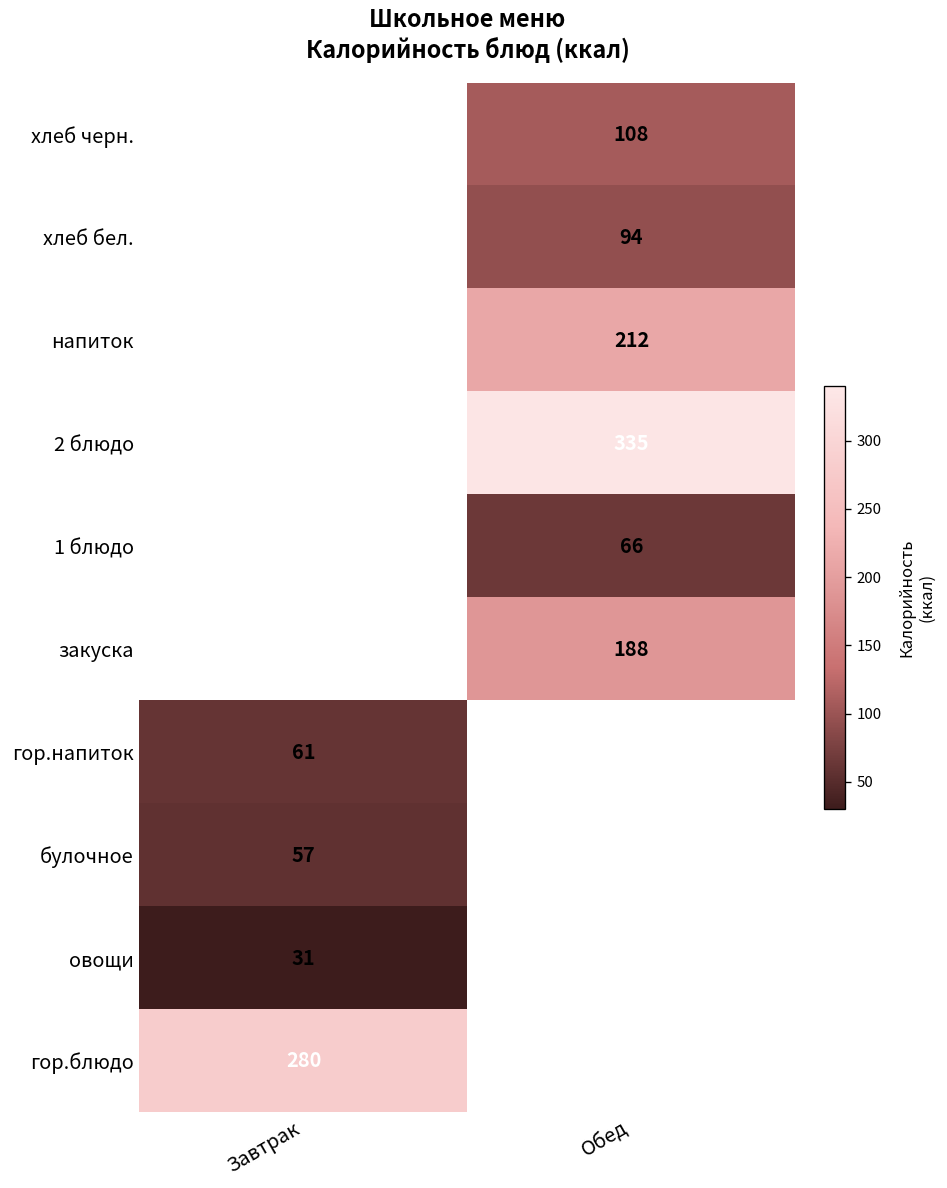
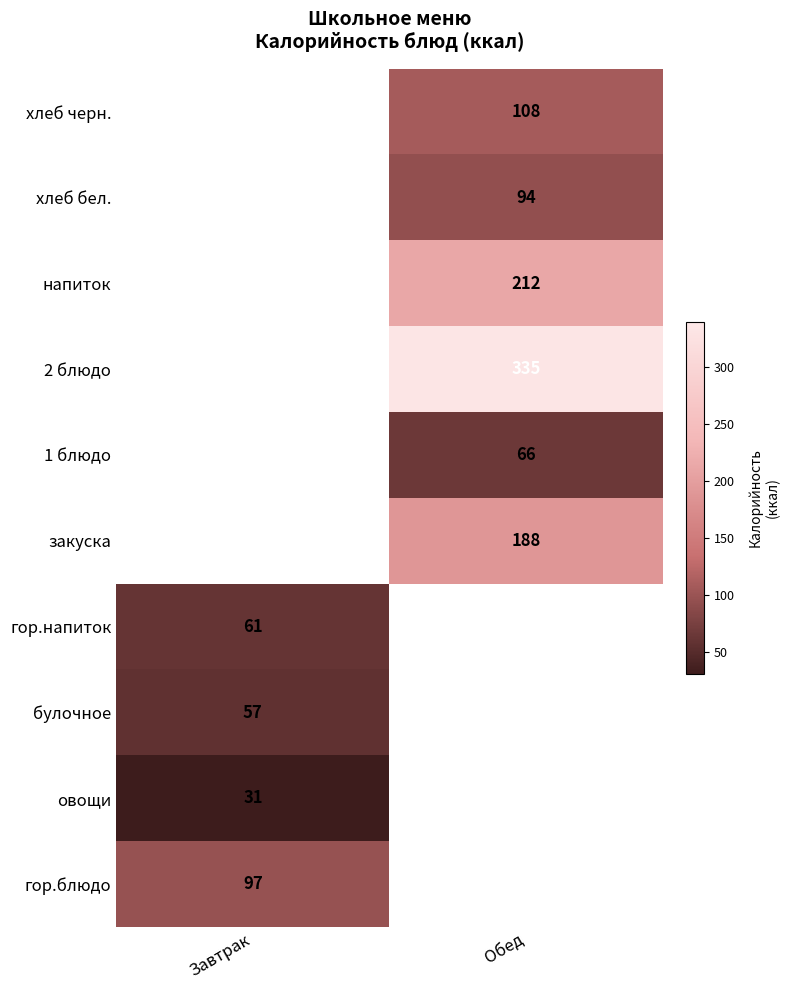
гор.блюдо, Завтрак: 280 -> 97
